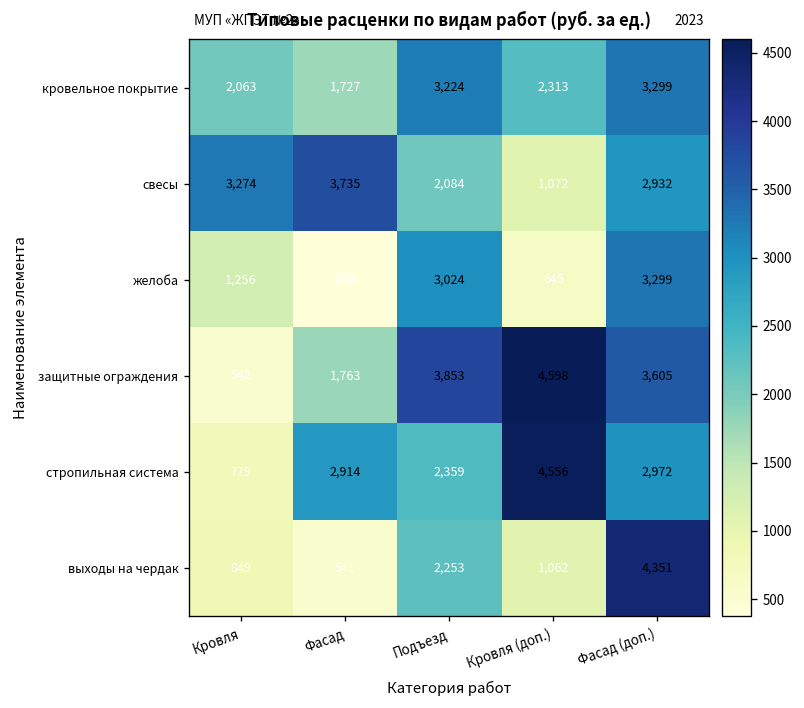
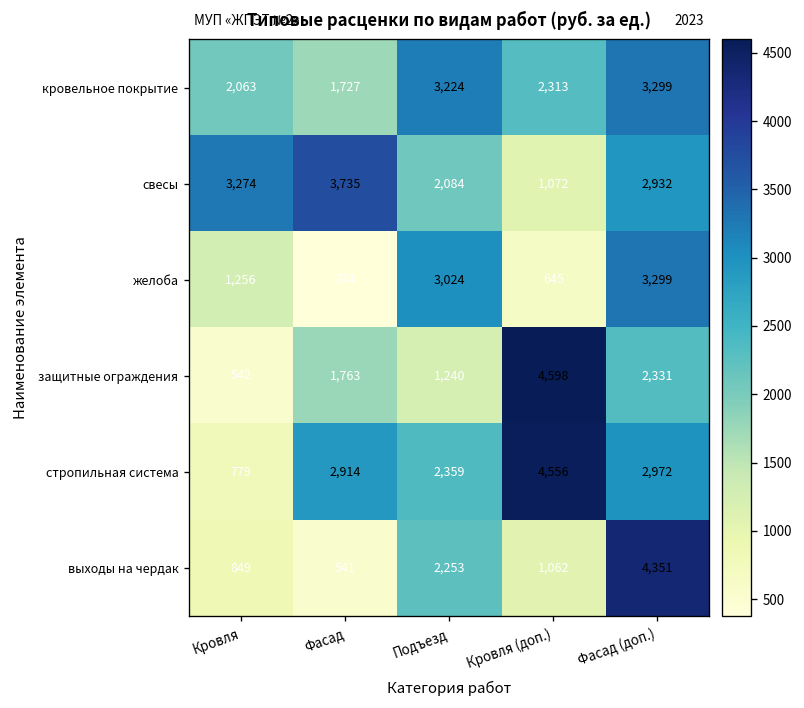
защитные ограждения, Подъезд: 3,853 -> 1,240
защитные ограждения, Фасад (доп.): 3,605 -> 2,331
